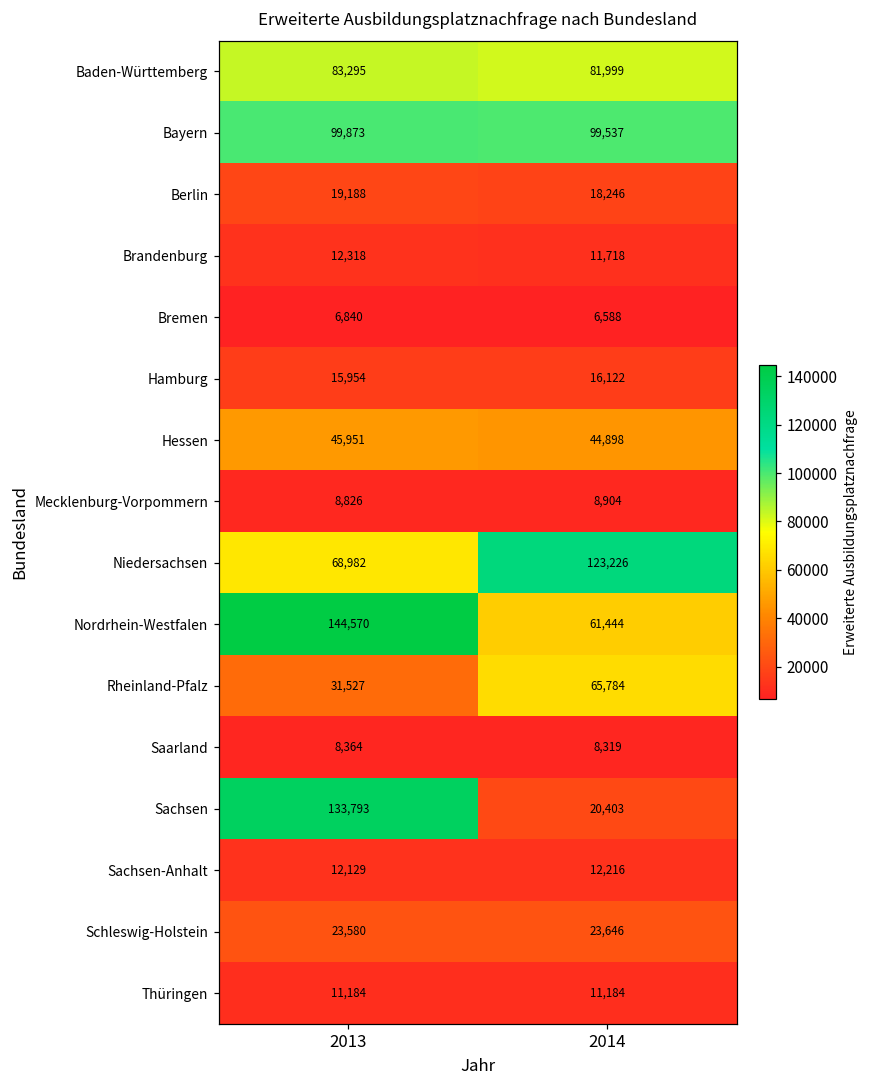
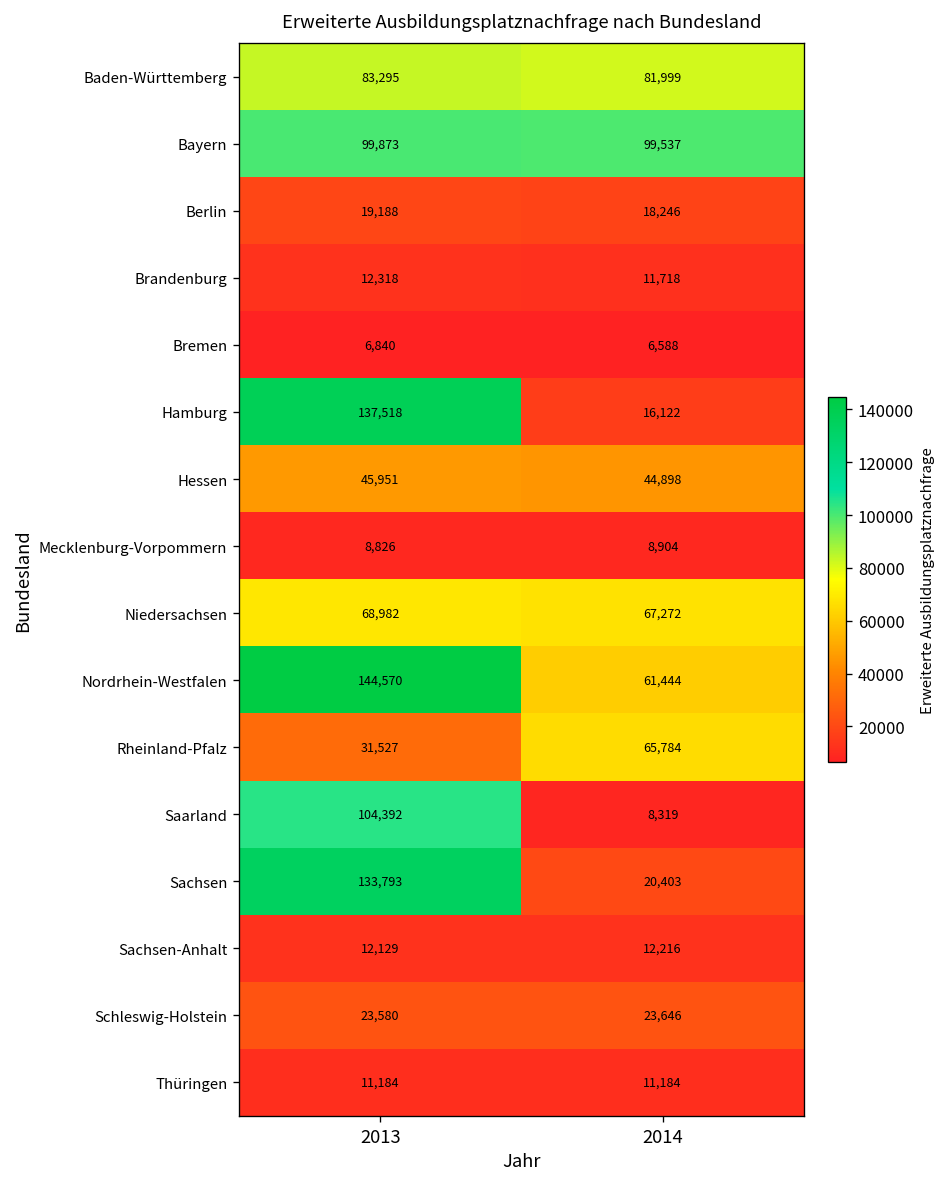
Hamburg, 2013: 15,954 -> 137,518
Niedersachsen, 2014: 123,226 -> 67,272
Saarland, 2013: 8,364 -> 104,392
